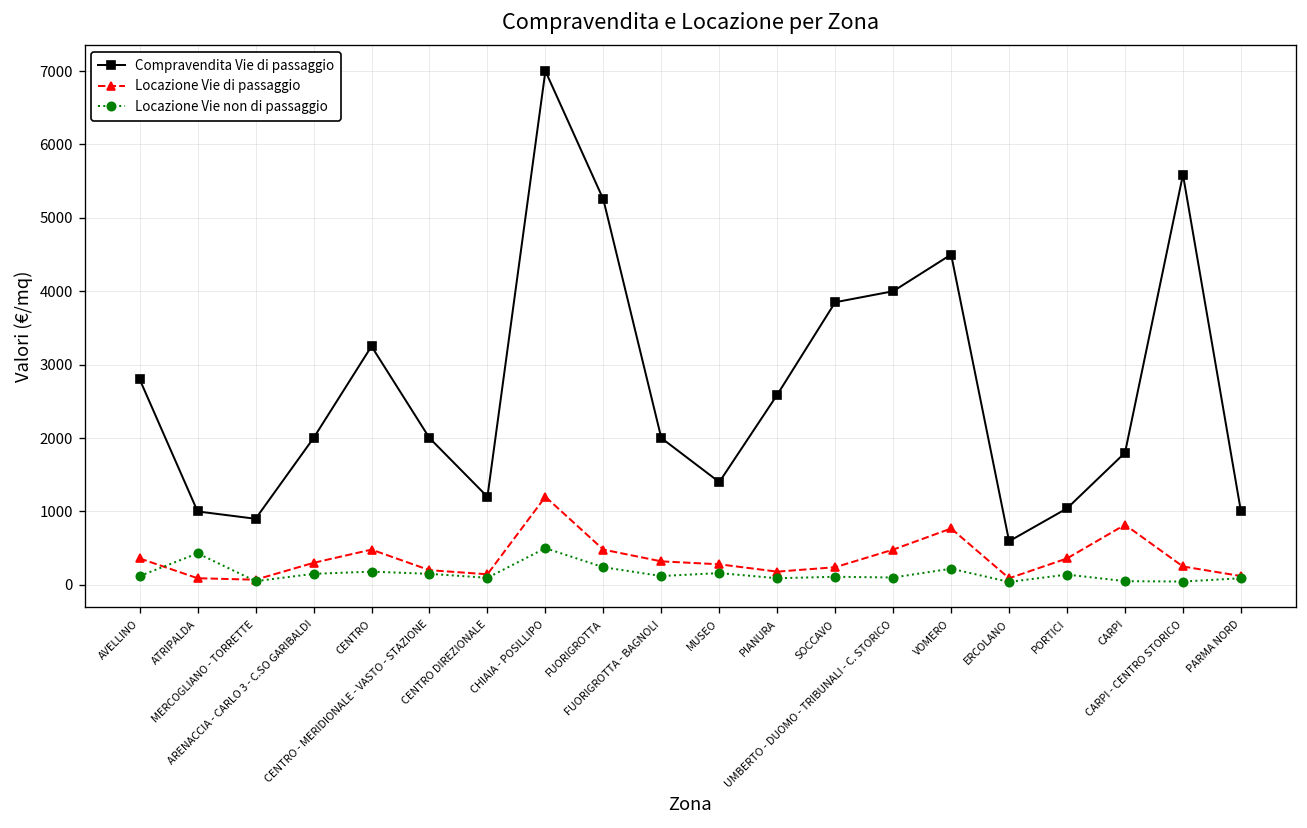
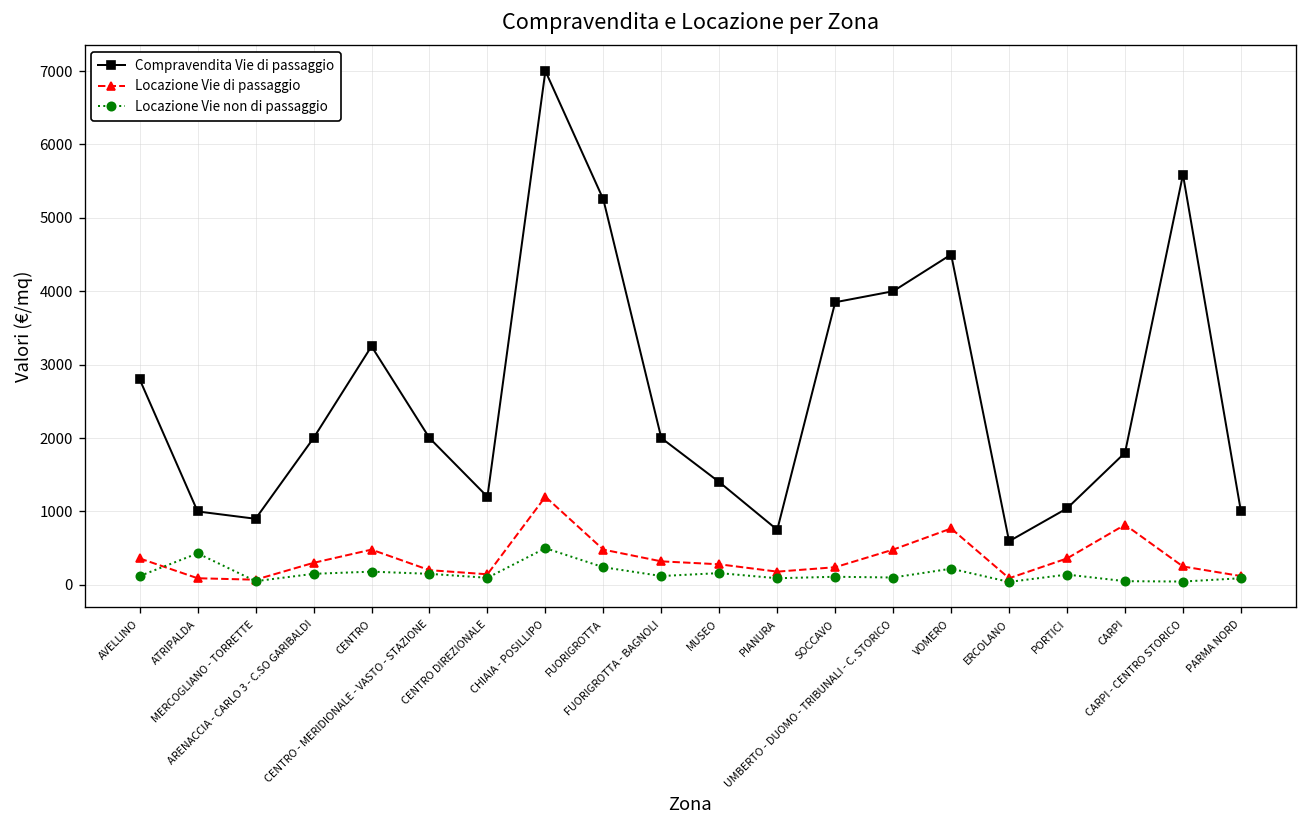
Compravendita Vie di passaggio, PIANURA: 2600 -> 800
